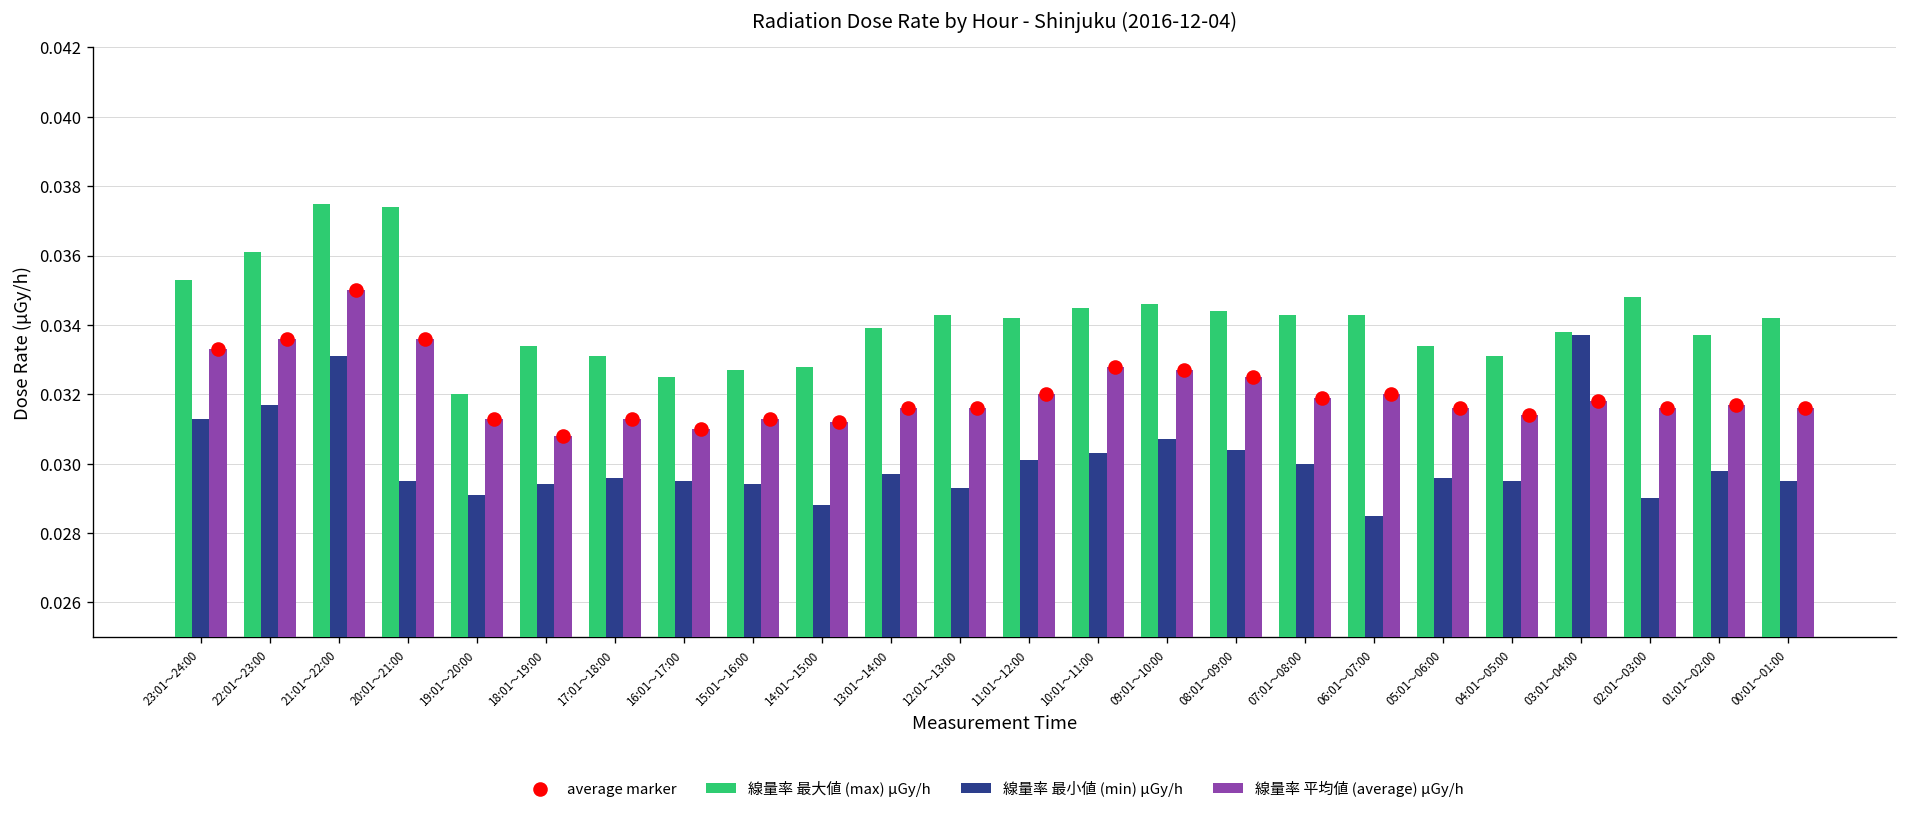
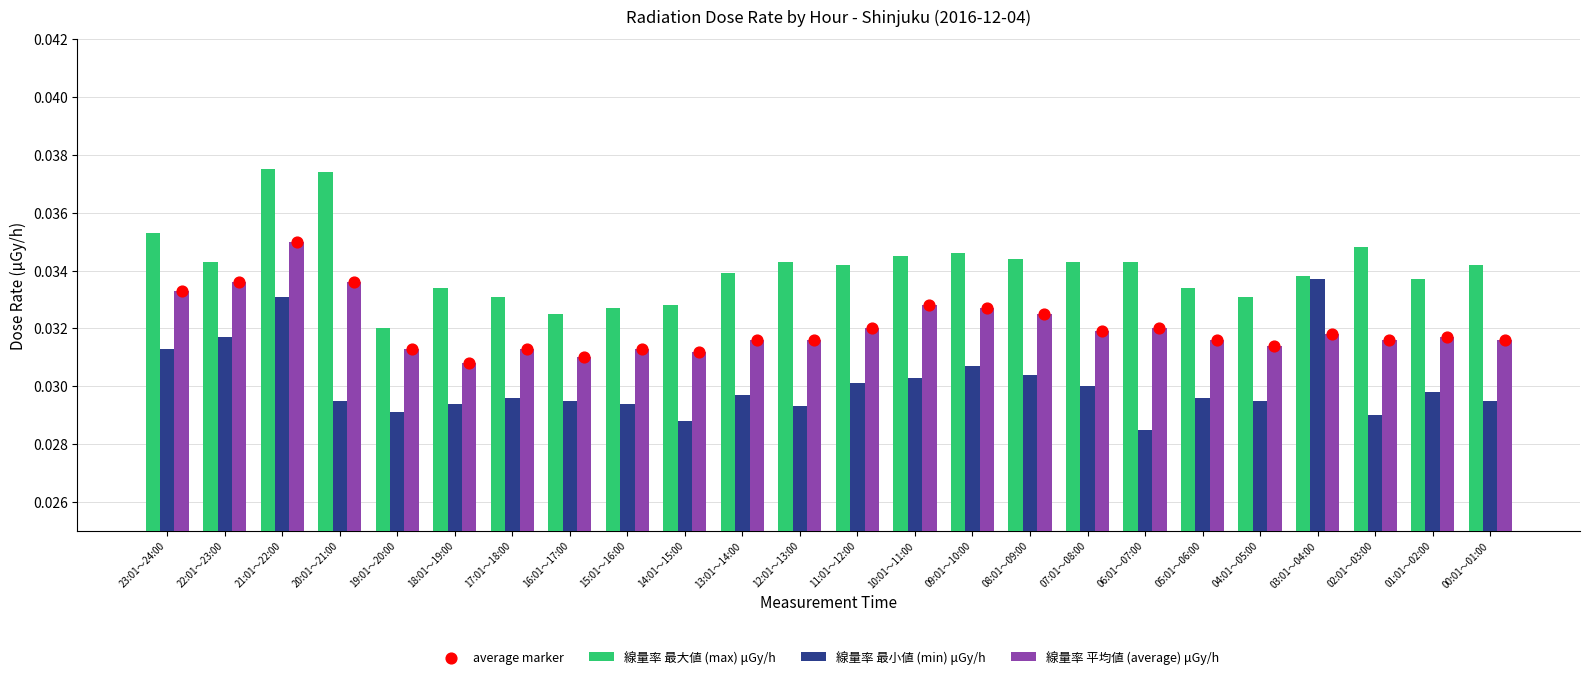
線量率 最大値 (max) μGy/h, 22:01～23:00: 0.0361 -> 0.0343
